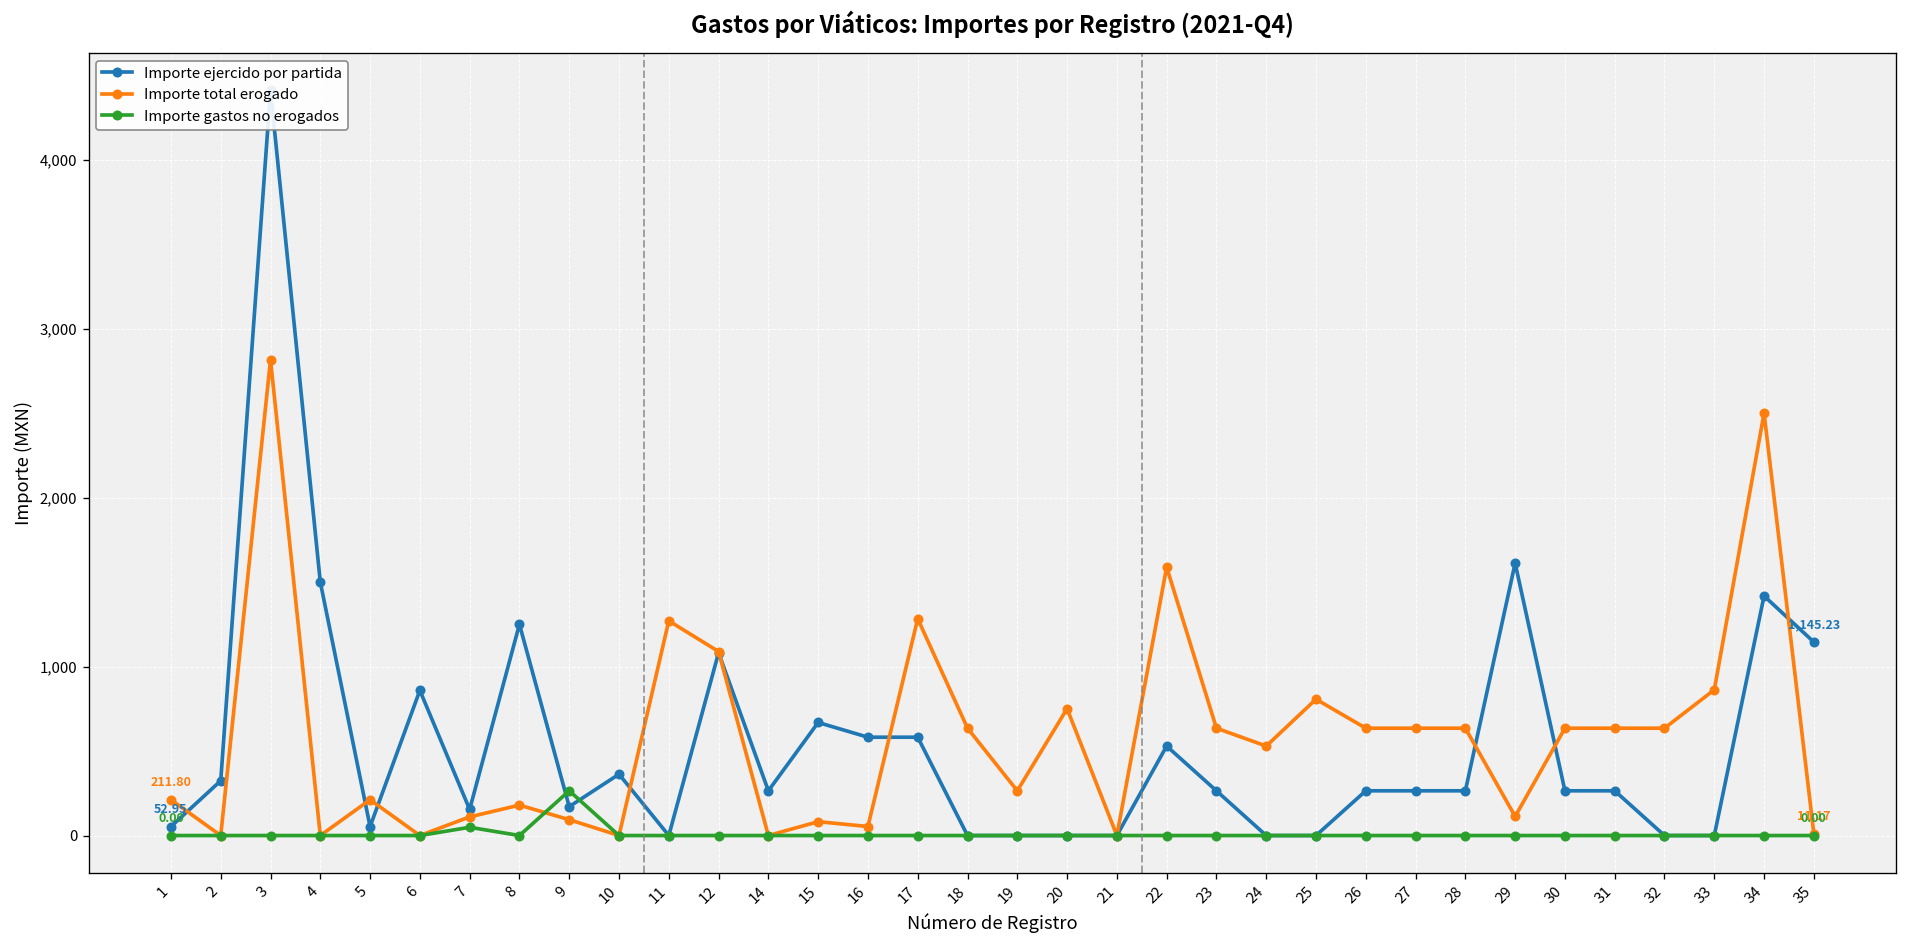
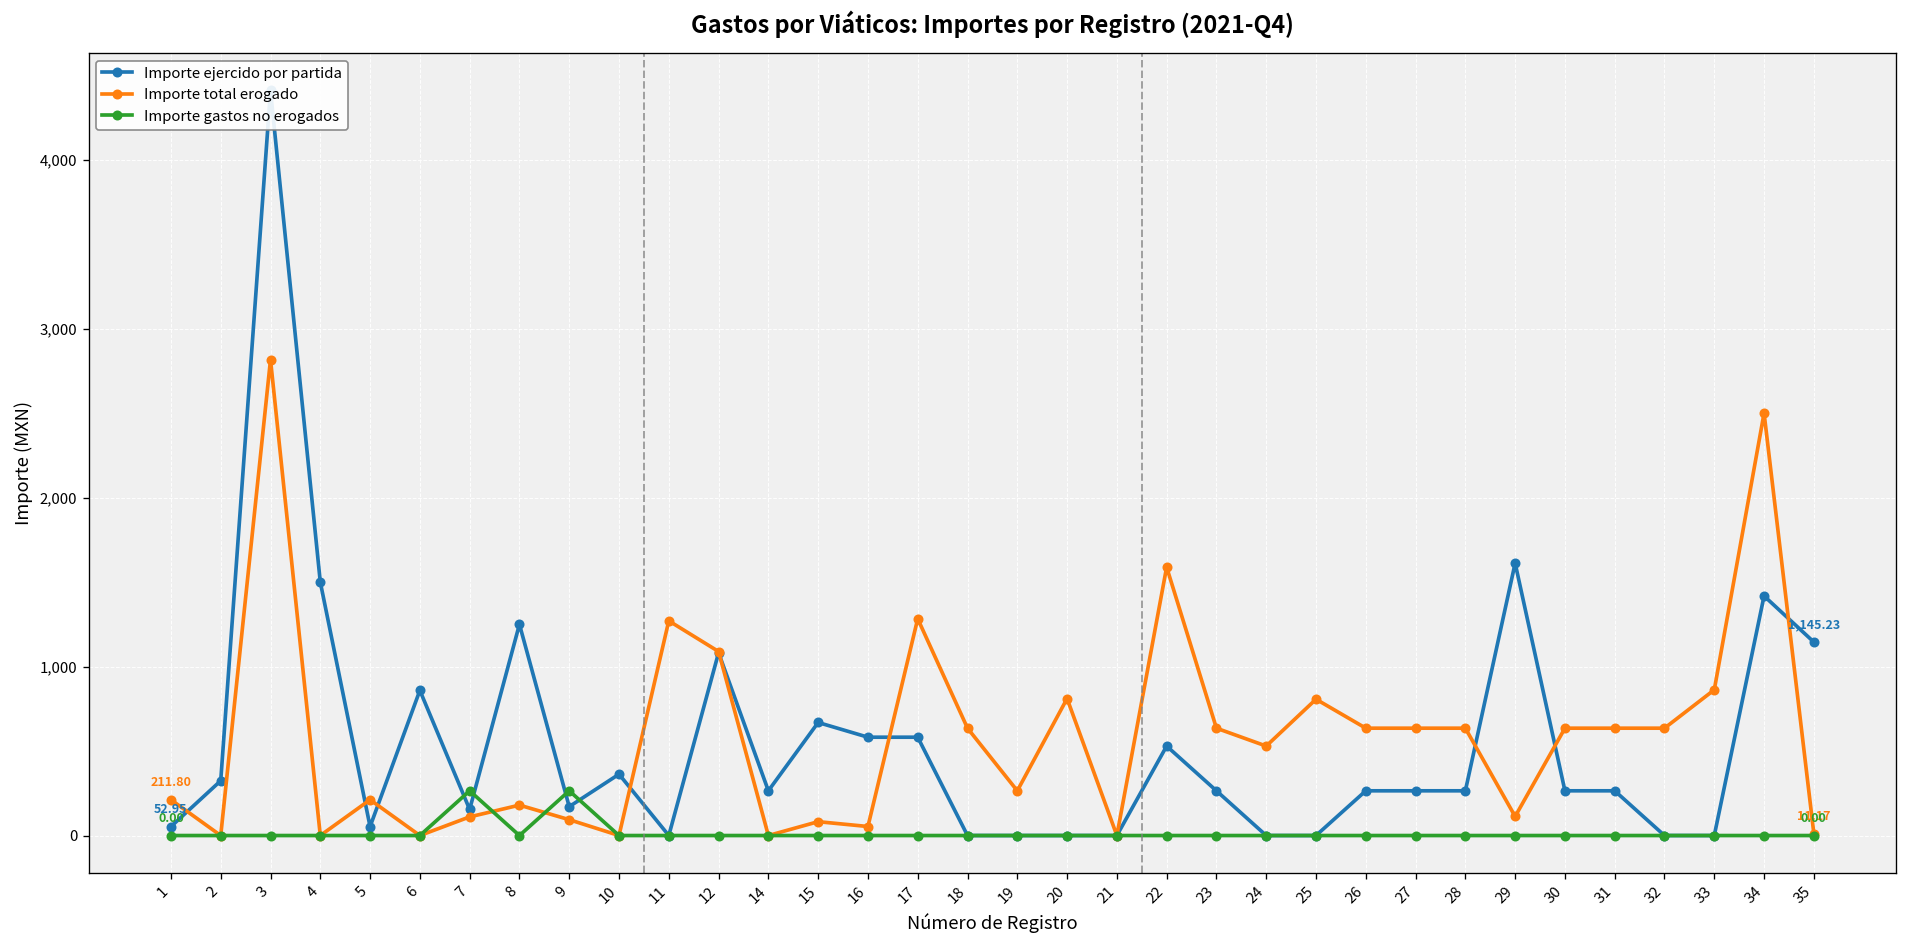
Importe gastos no erogados, 7: 50 -> 260
Importe total erogado, 20: 750 -> 810
